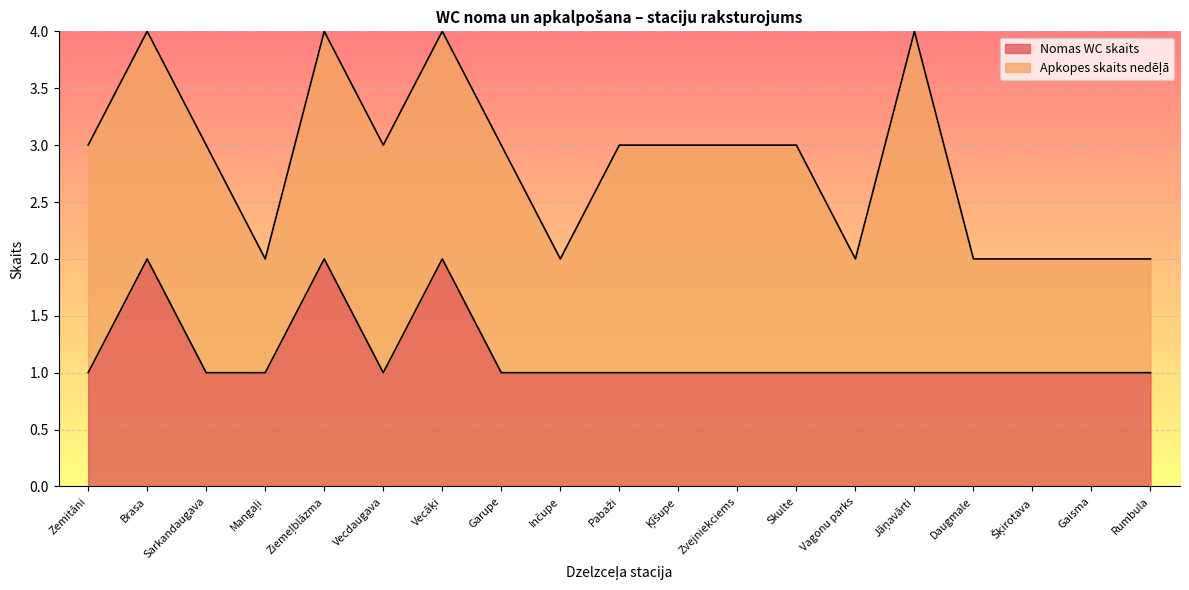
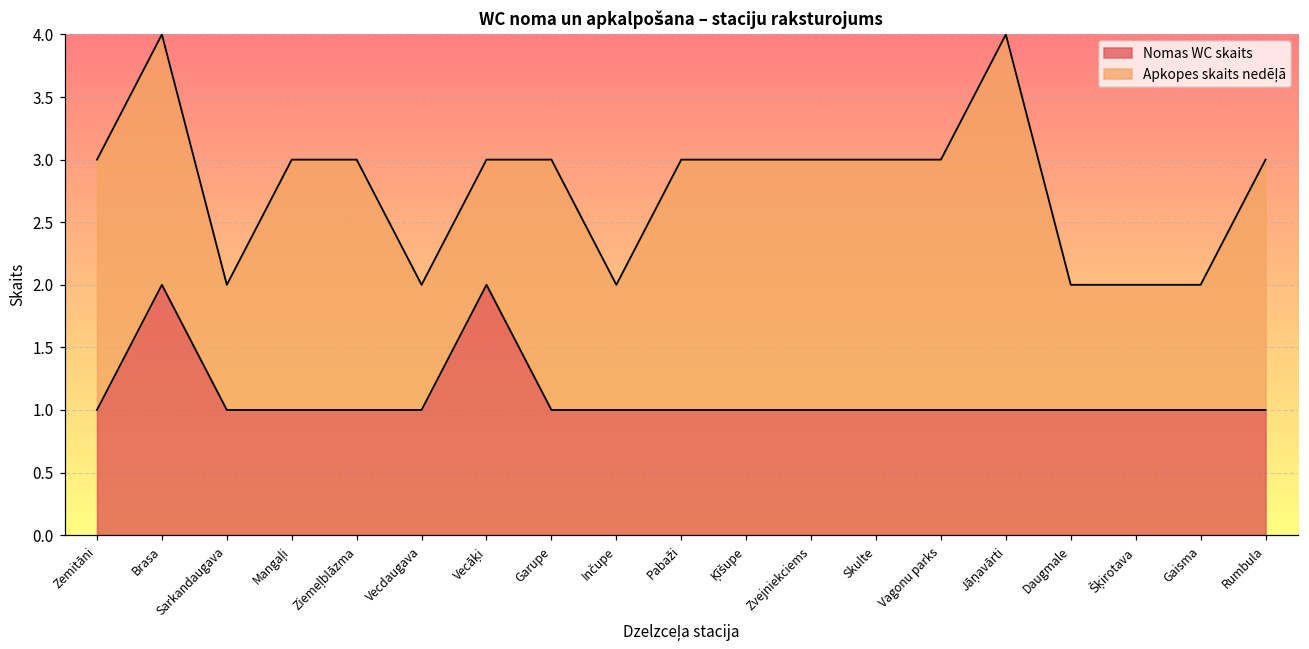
Apkopes skaits nedēļā, Sarkandaugava: 2 -> 1
Apkopes skaits nedēļā, Mangaļi: 1 -> 2
Nomas WC skaits, Ziemeļblāzma: 2 -> 1
Apkopes skaits nedēļā, Vecdaugava: 2 -> 1
Apkopes skaits nedēļā, Vecāķi: 2 -> 1
Apkopes skaits nedēļā, Vagonu parks: 1 -> 2
Apkopes skaits nedēļā, Rumbula: 1 -> 2
